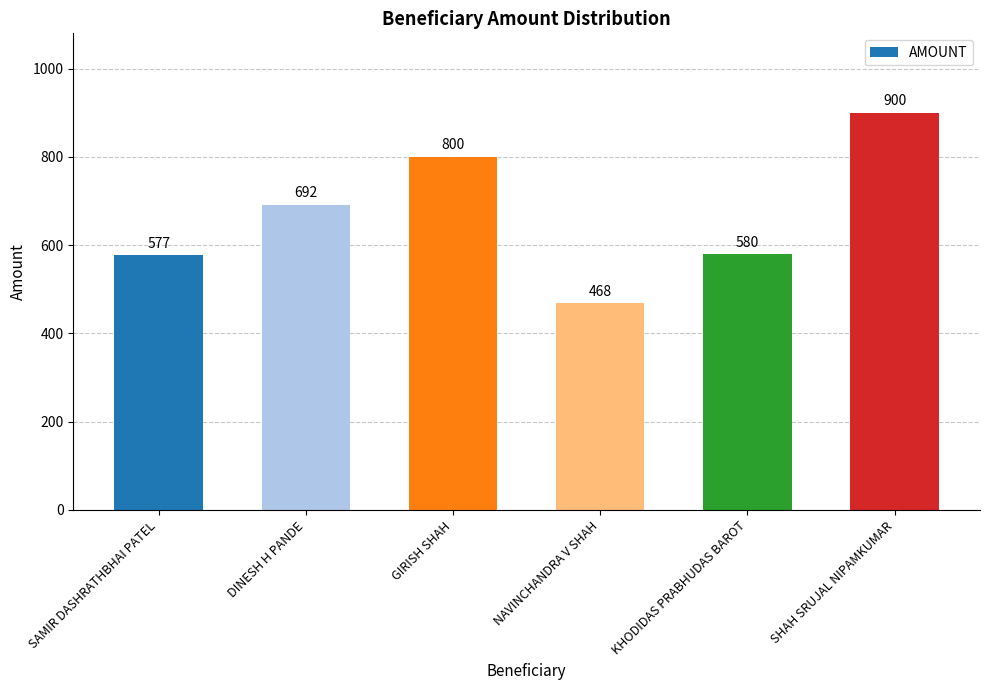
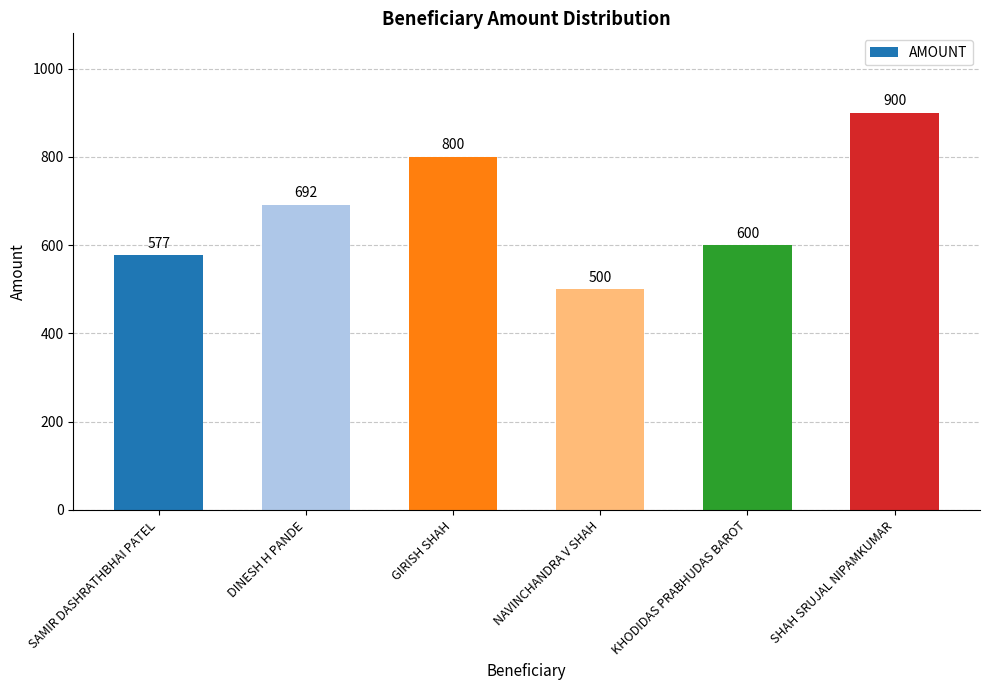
NAVINCHANDRA V SHAH: 468 -> 500
KHODIDAS PRABHUDAS BAROT: 580 -> 600
